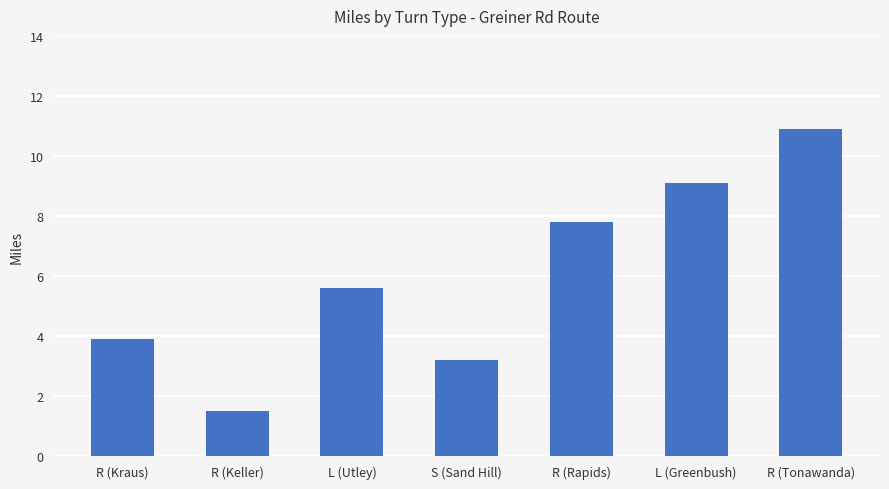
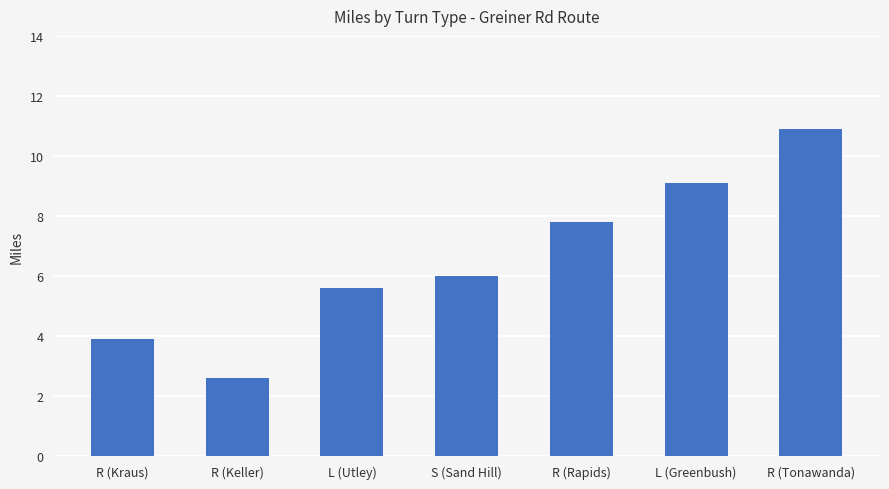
R (Keller): 1.5 -> 2.6
S (Sand Hill): 3.2 -> 6.0
